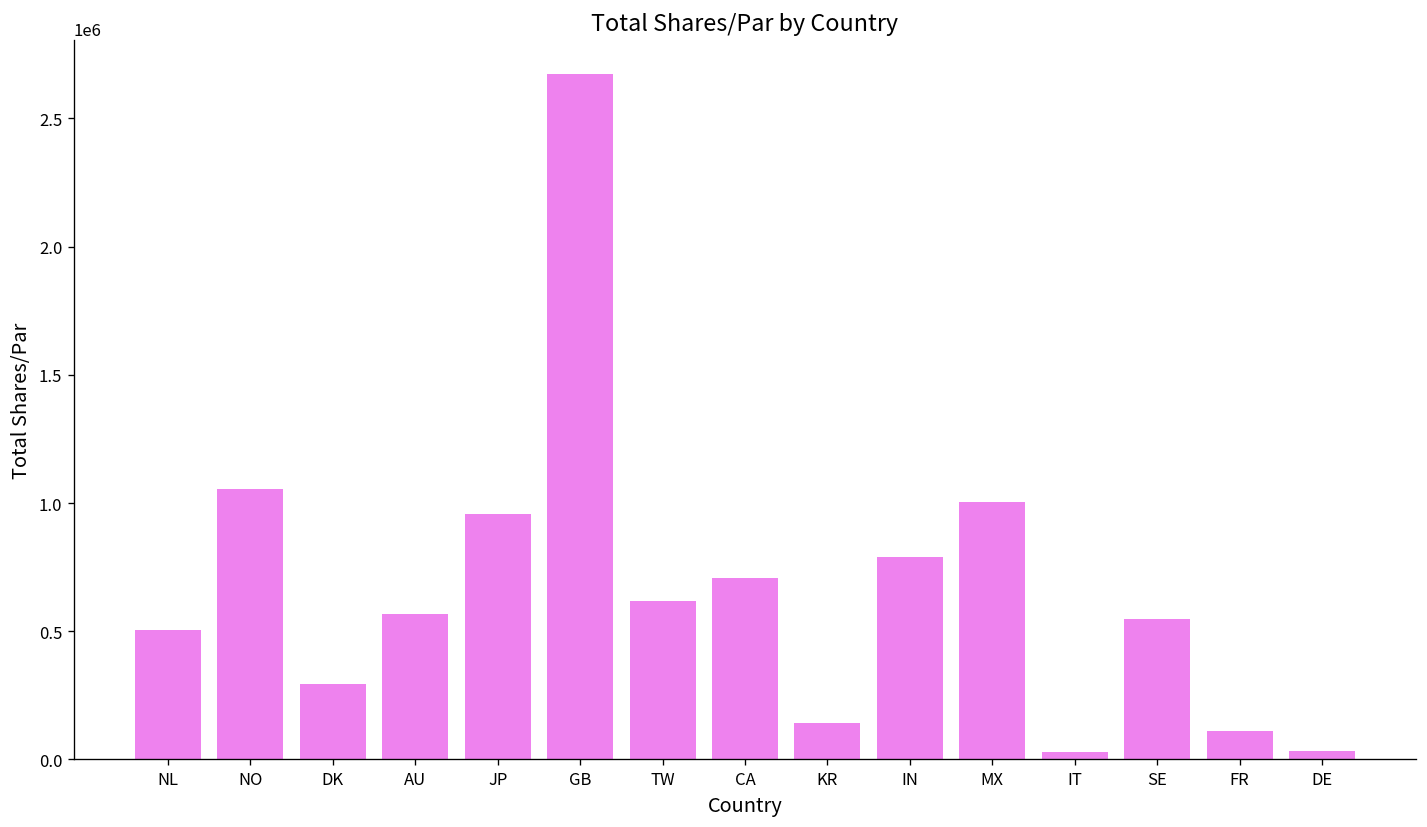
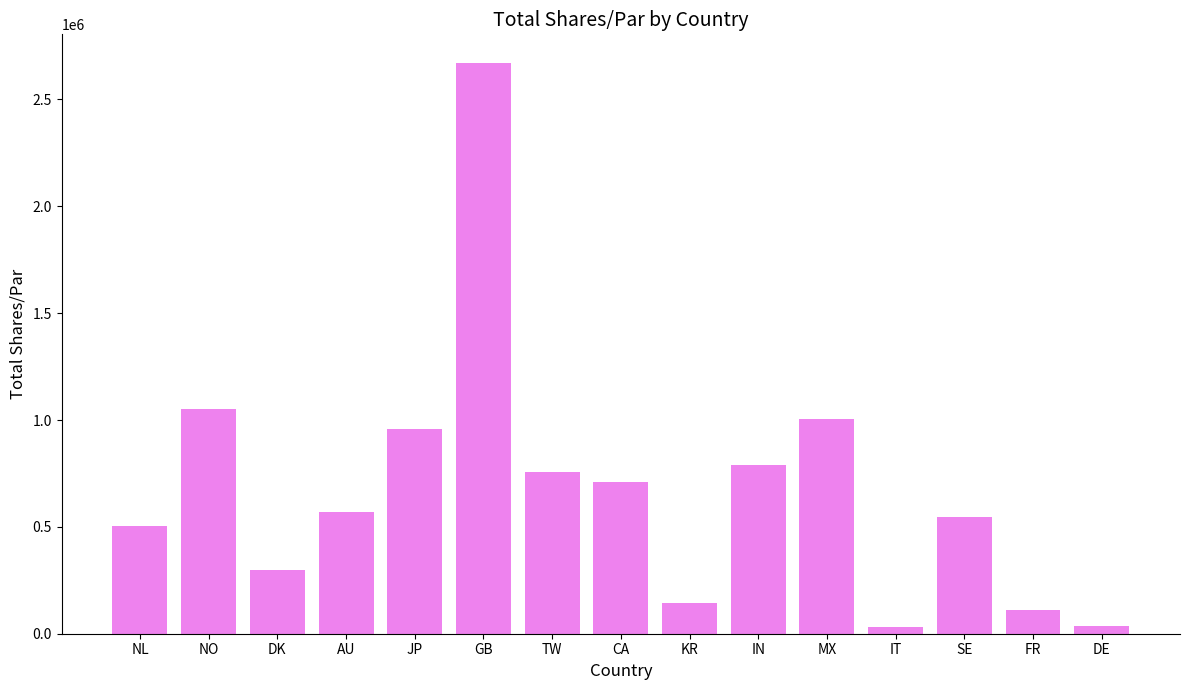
TW: 620000 -> 760000
